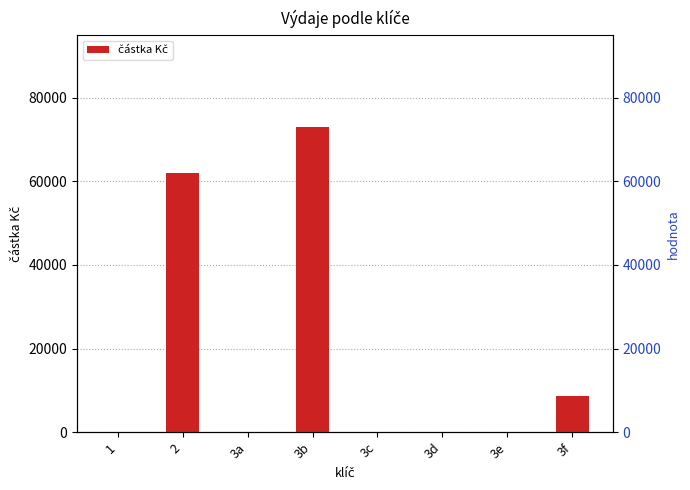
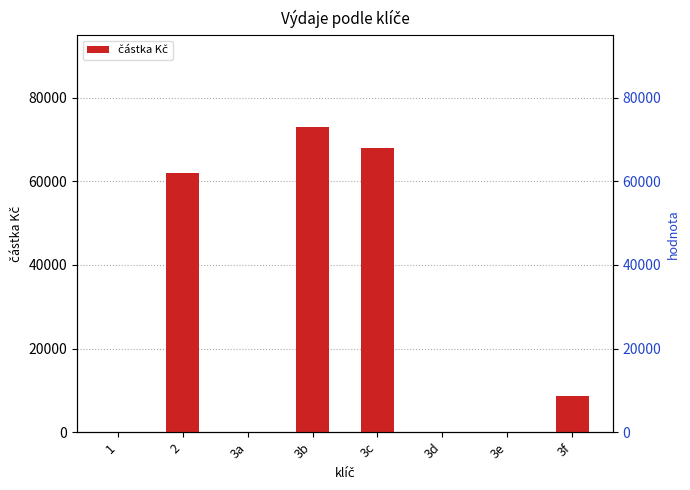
3c: 0 -> 68000
